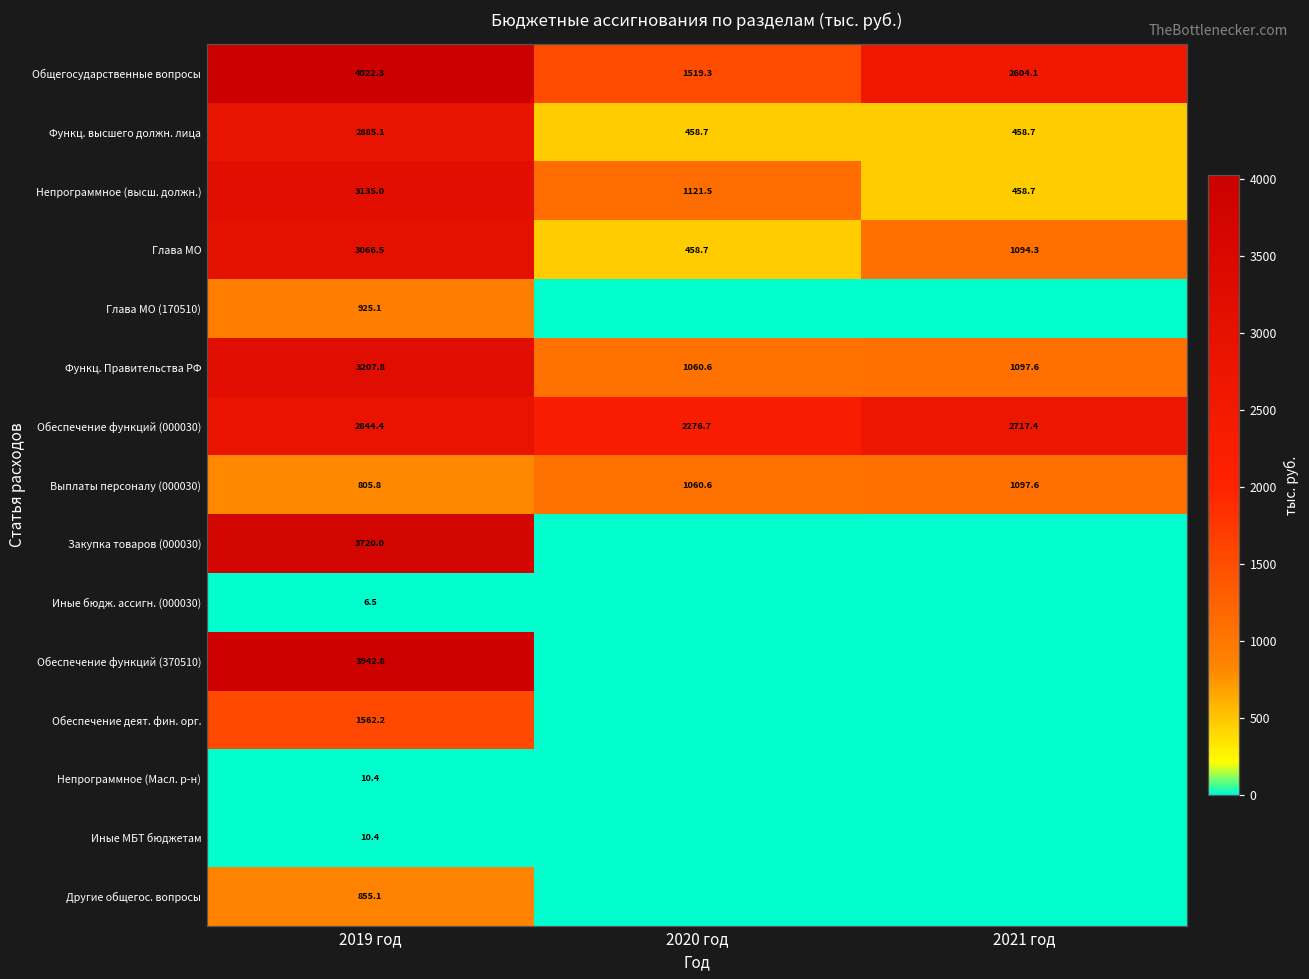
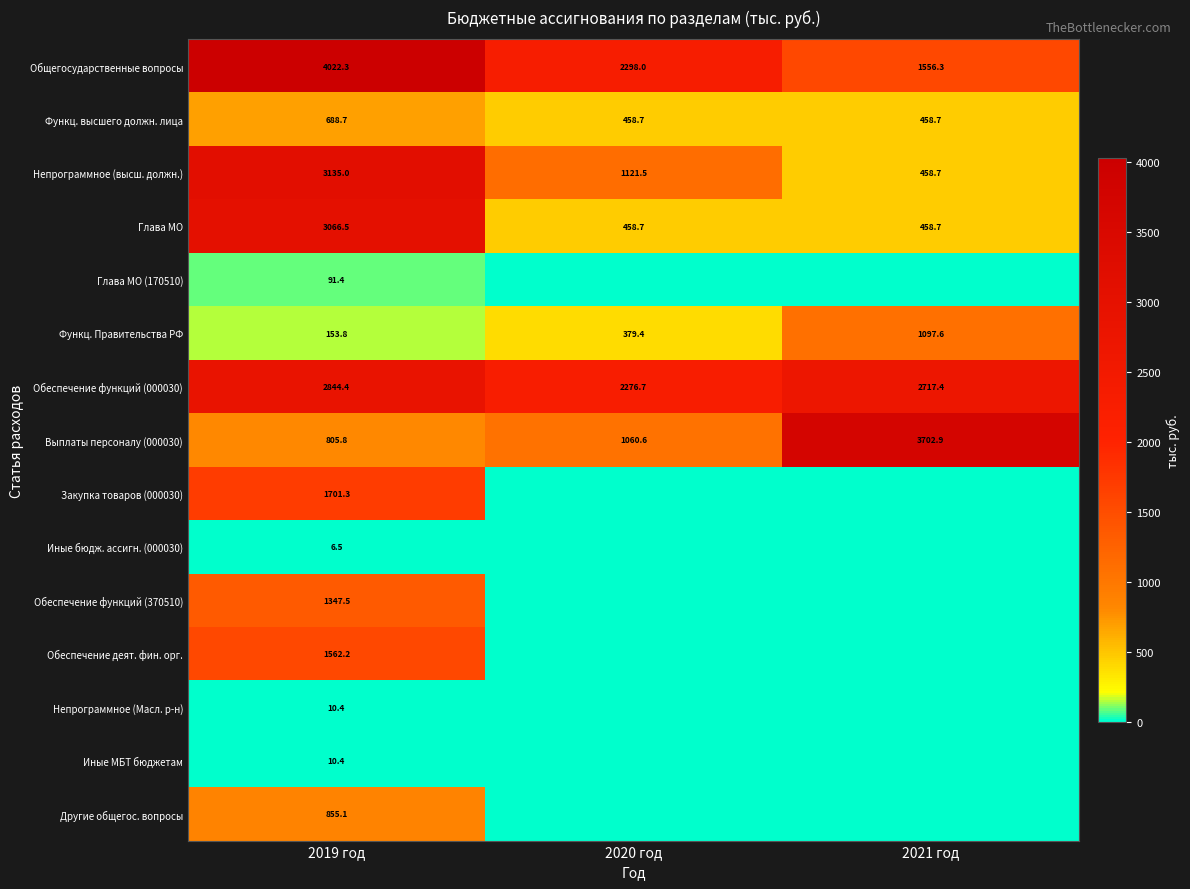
Общегосударственные вопросы, 2020 год: 1519.3 -> 2298.0
Общегосударственные вопросы, 2021 год: 2604.1 -> 1556.3
Функц. высшего должн. лица, 2019 год: 2885.1 -> 688.7
Глава МО, 2021 год: 1094.3 -> 458.7
Глава МО (170510), 2019 год: 925.1 -> 91.4
Функц. Правительства РФ, 2019 год: 3207.8 -> 153.8
Функц. Правительства РФ, 2020 год: 1060.6 -> 379.4
Выплаты персоналу (000030), 2021 год: 1097.6 -> 3702.9
Закупка товаров (000030), 2019 год: 3720.0 -> 1701.3
Обеспечение функций (370510), 2019 год: 3942.8 -> 1347.5
